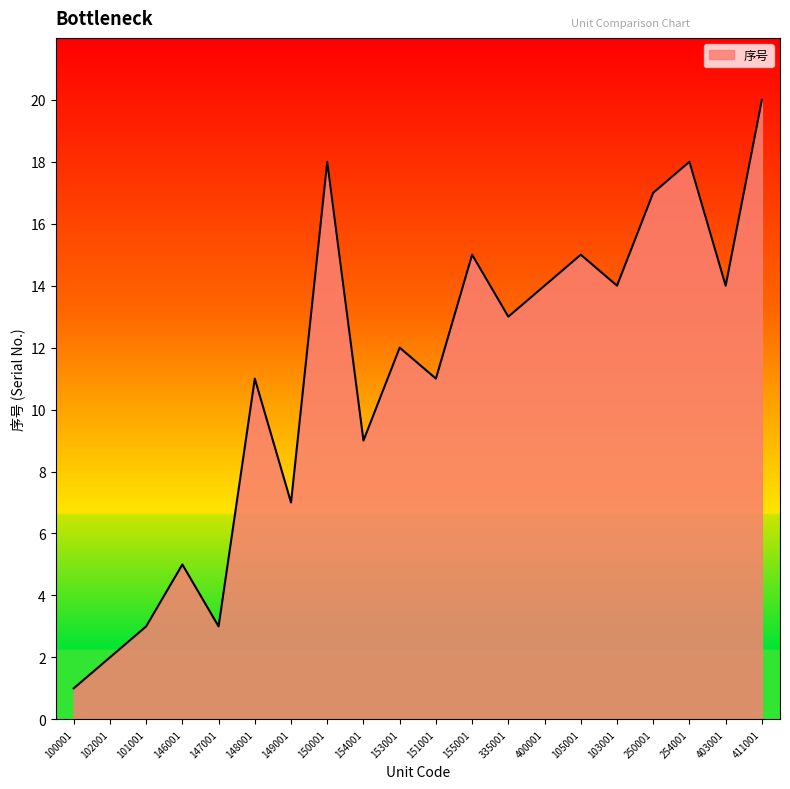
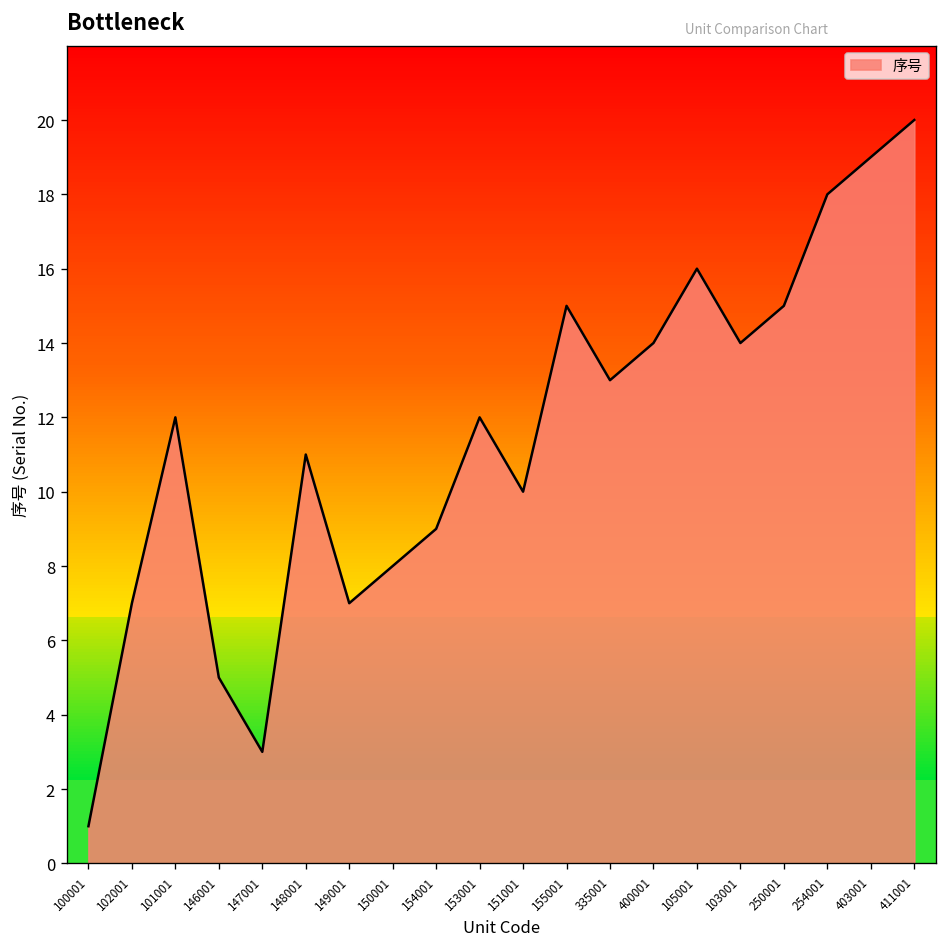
102001: 2 -> 7
101001: 3 -> 12
150001: 18 -> 8
151001: 11 -> 10
105001: 15 -> 16
250001: 17 -> 15
403001: 14 -> 19
